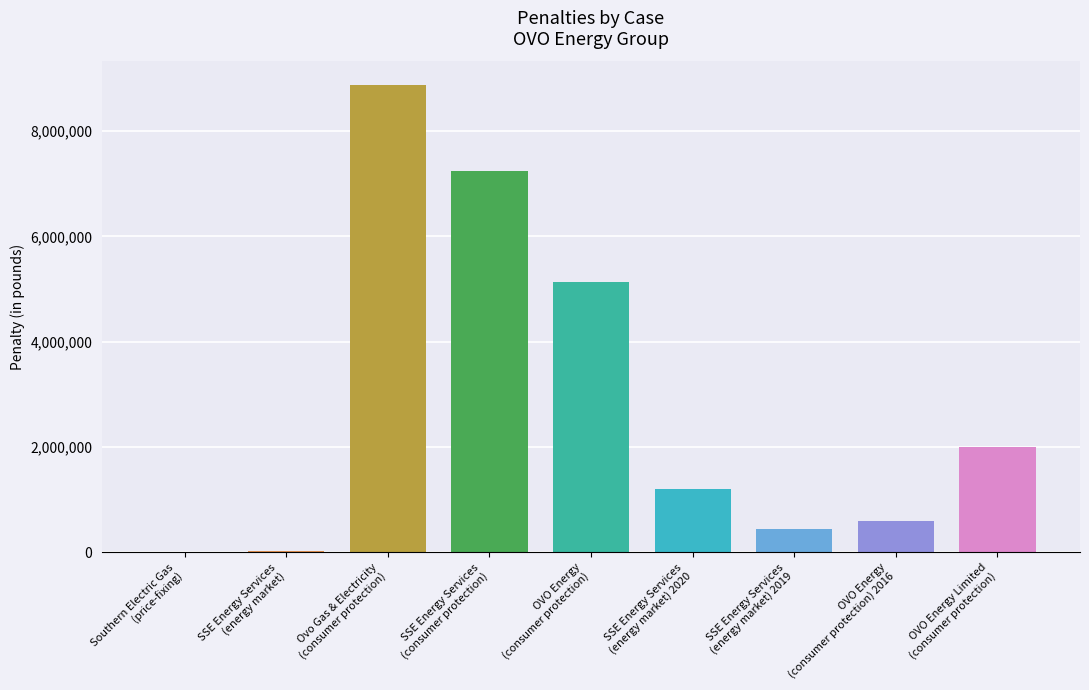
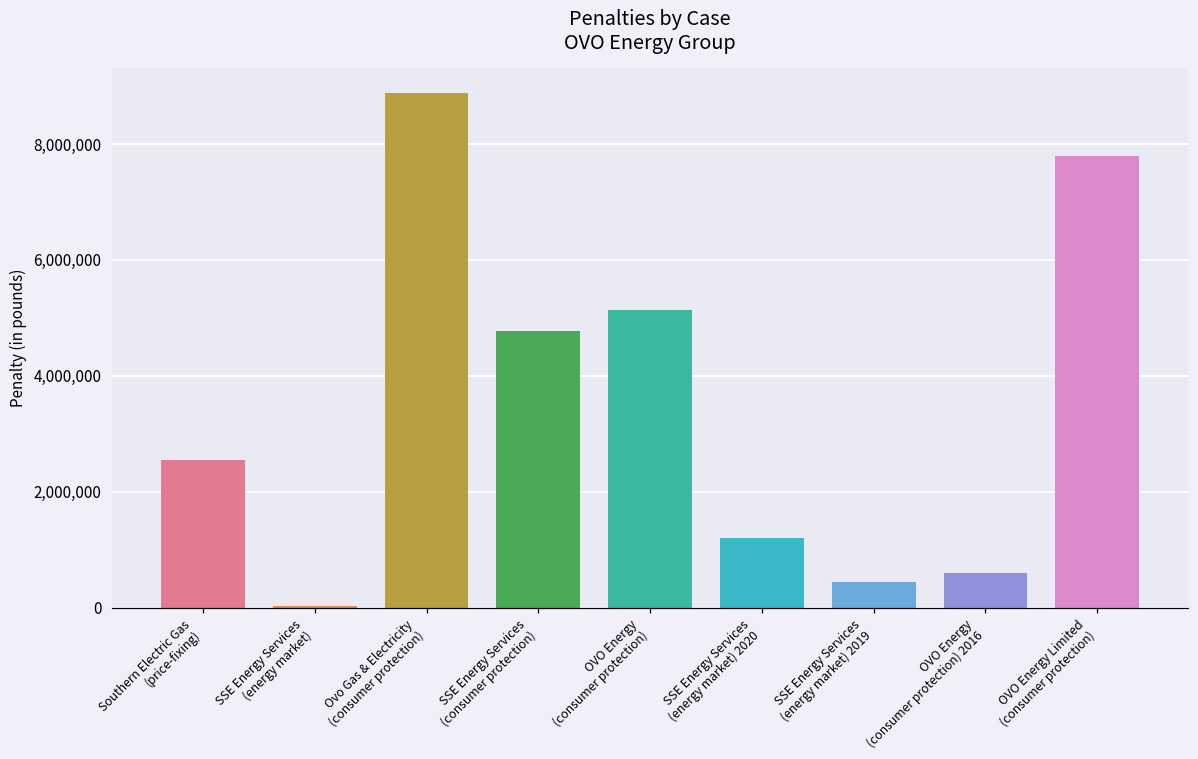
Southern Electric Gas (price-fixing): 0 -> 2,600,000
SSE Energy Services (consumer protection): 7,200,000 -> 4,800,000
OVO Energy Limited (consumer protection): 2,000,000 -> 7,800,000
